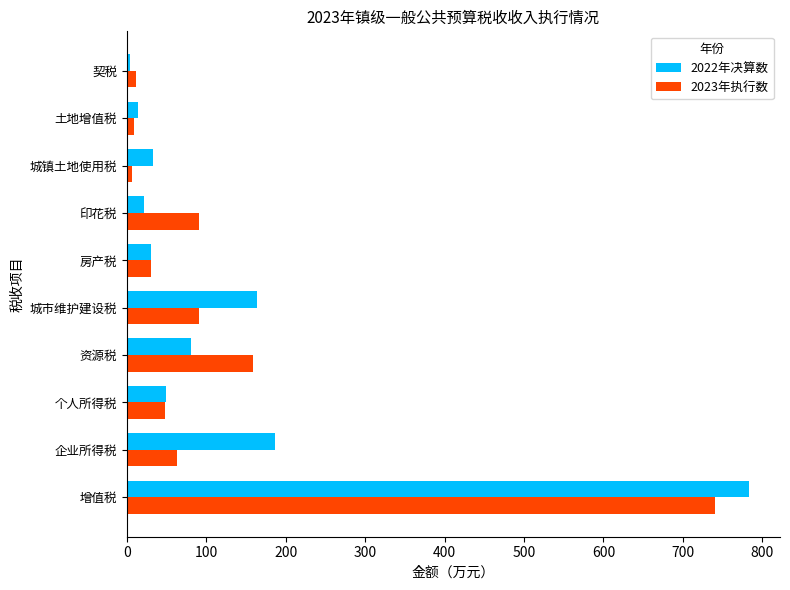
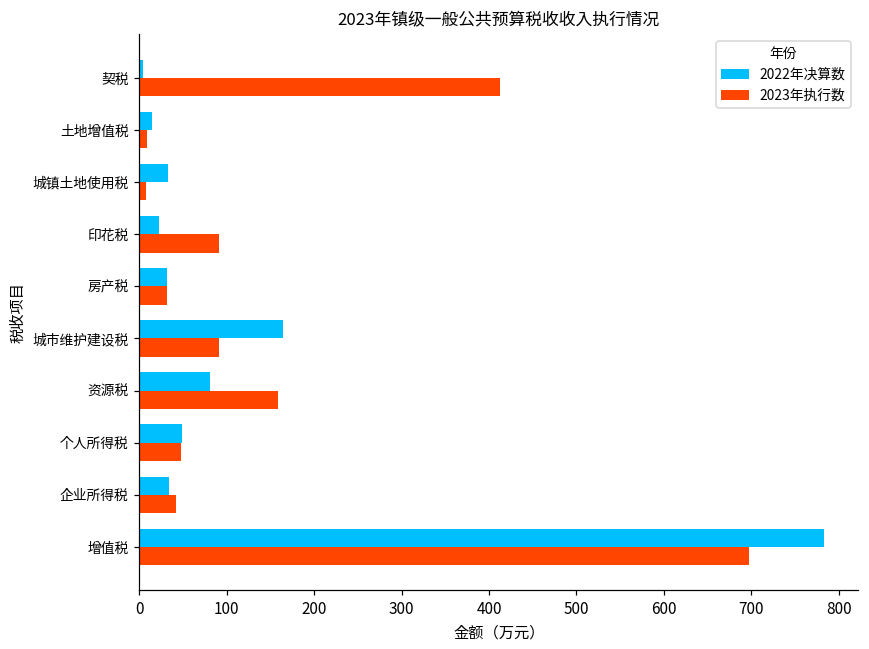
2023年执行数, 契税: 10 -> 410
2022年决算数, 企业所得税: 190 -> 30
2023年执行数, 企业所得税: 60 -> 40
2023年执行数, 增值税: 740 -> 700
